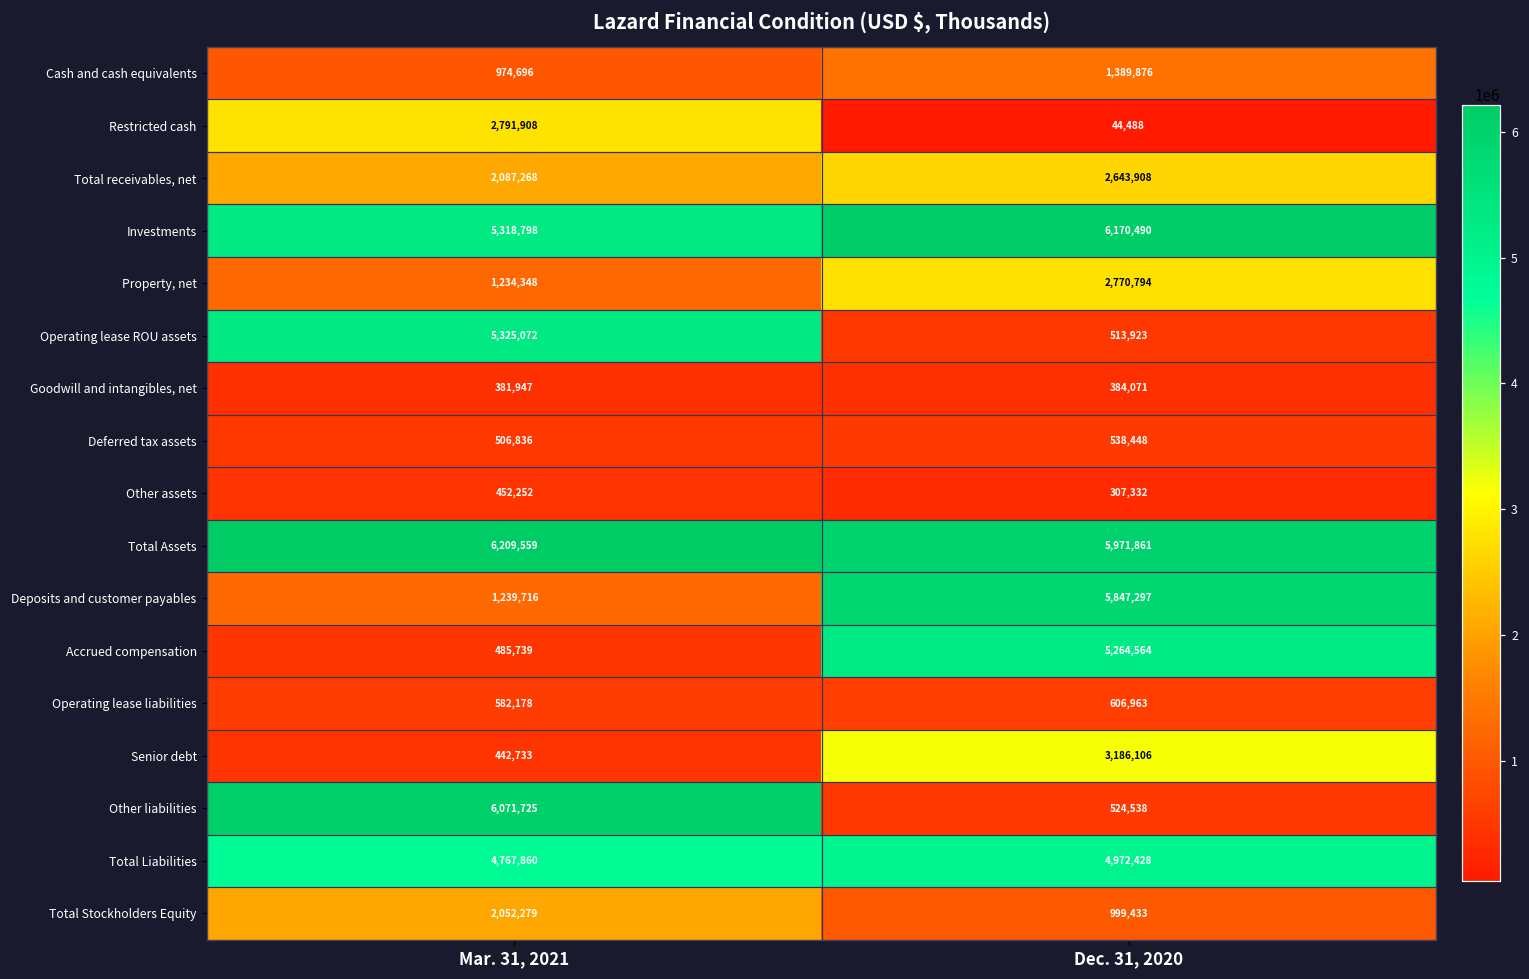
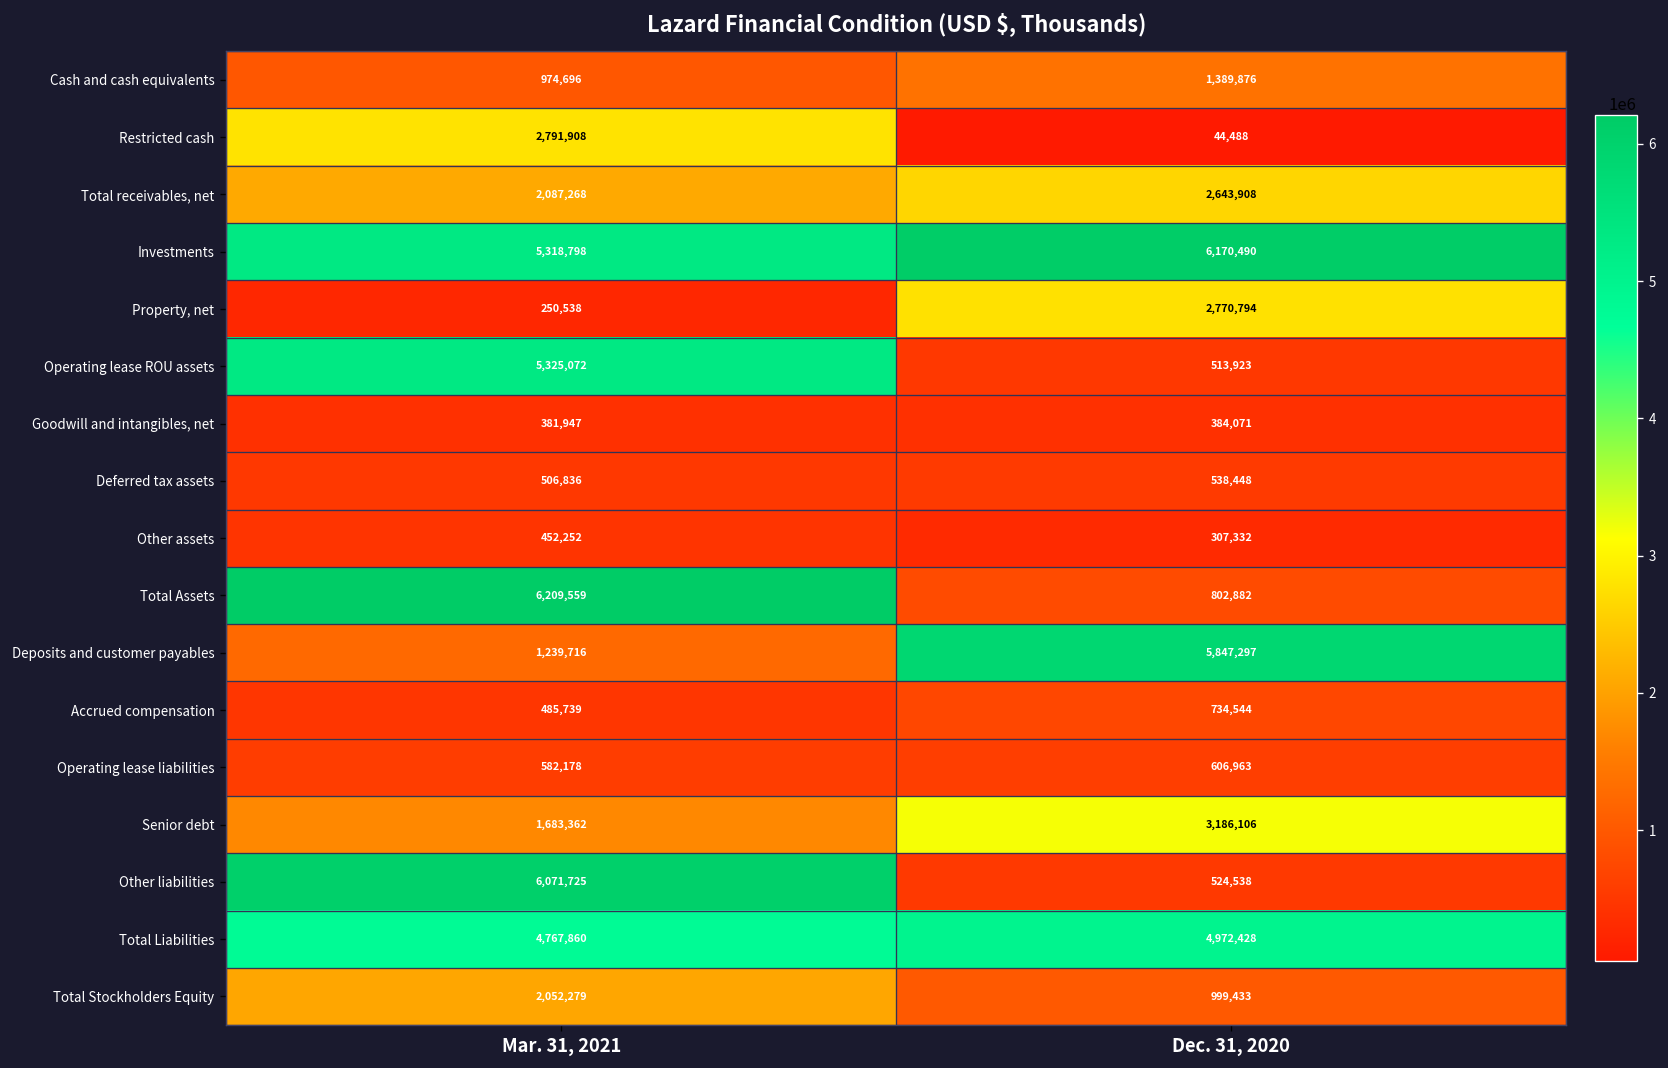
Property, net, Mar. 31, 2021: 1,234,348 -> 250,538
Total Assets, Dec. 31, 2020: 5,971,861 -> 802,882
Accrued compensation, Dec. 31, 2020: 5,264,564 -> 734,544
Senior debt, Mar. 31, 2021: 442,733 -> 1,683,362
